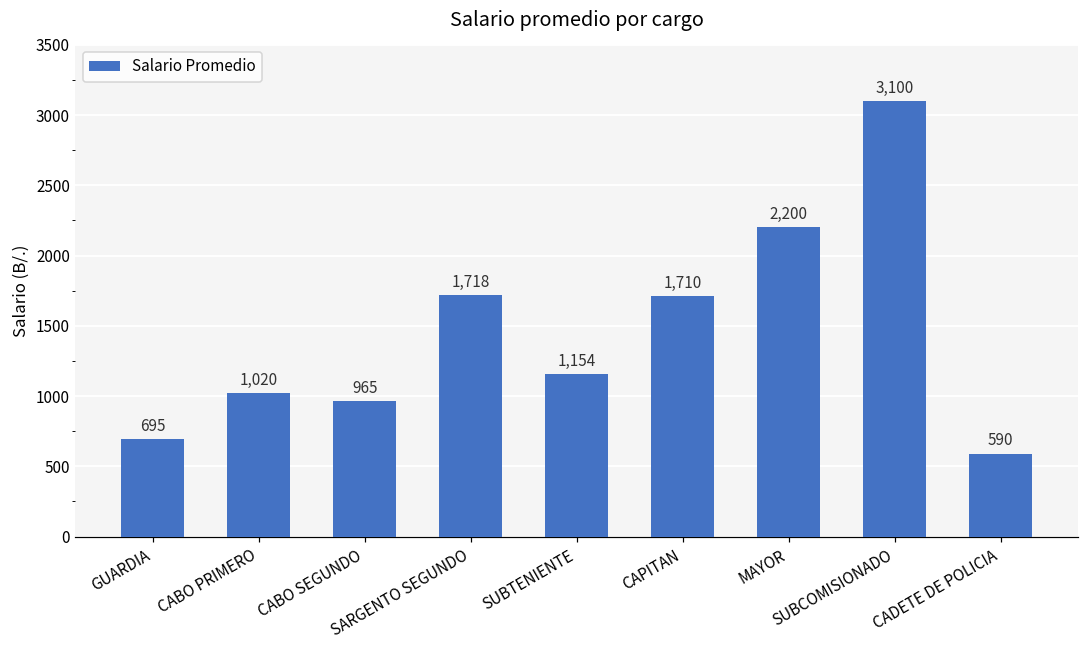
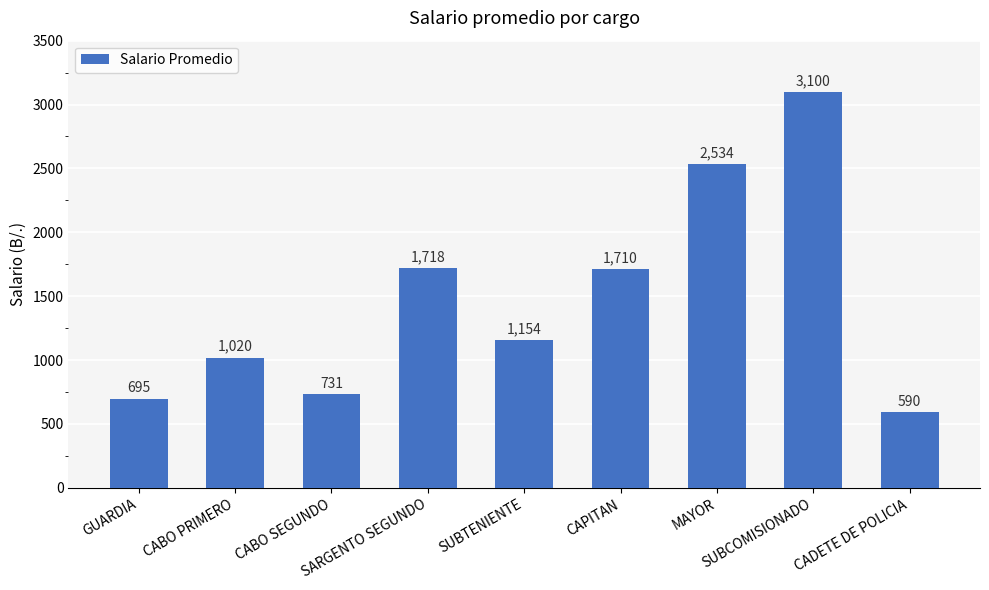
CABO SEGUNDO: 965 -> 731
MAYOR: 2,200 -> 2,534
